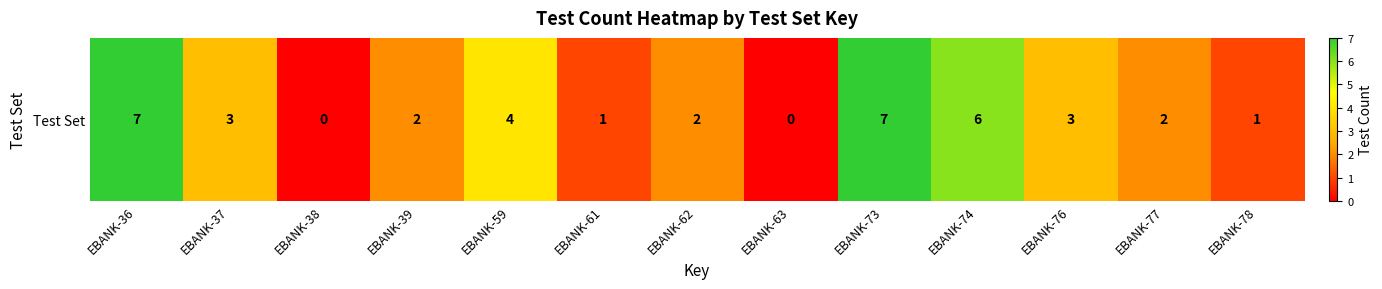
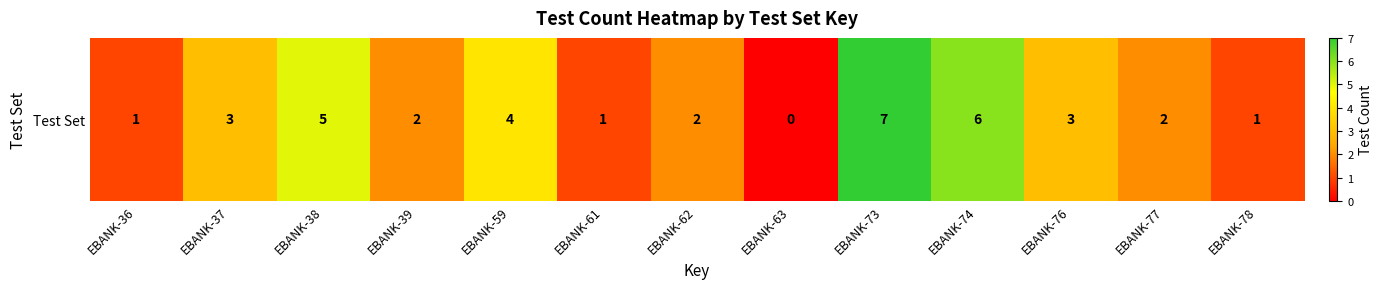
Test Set, EBANK-36: 7 -> 1
Test Set, EBANK-38: 0 -> 5
